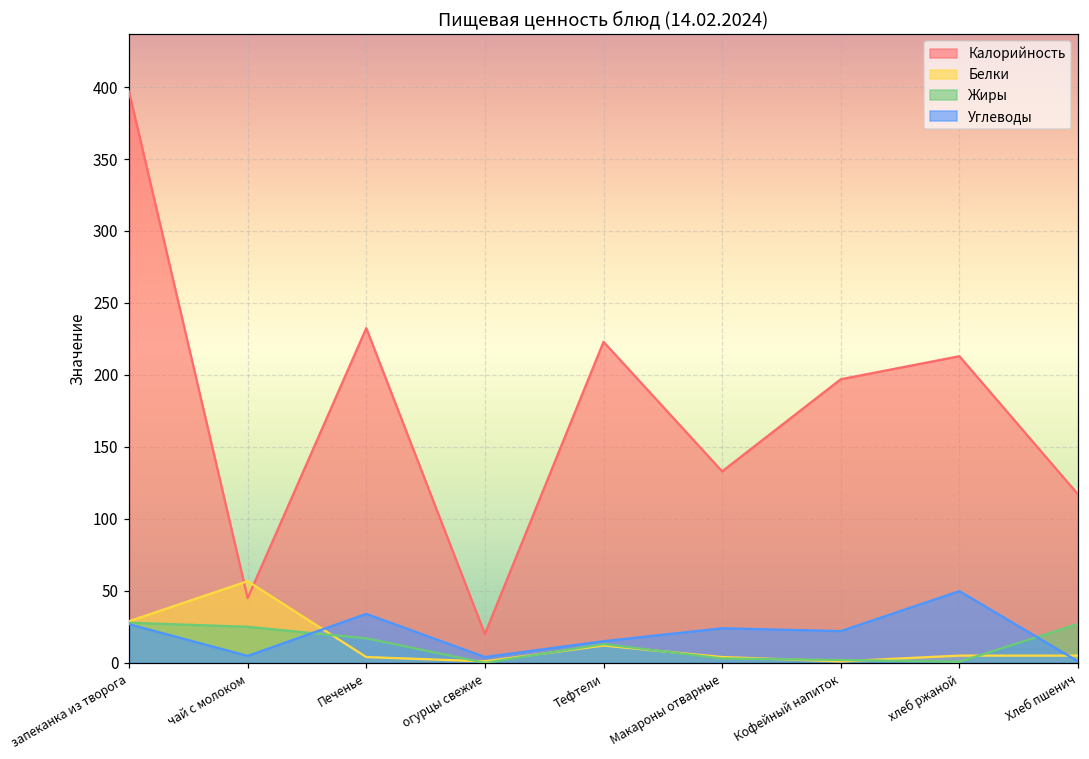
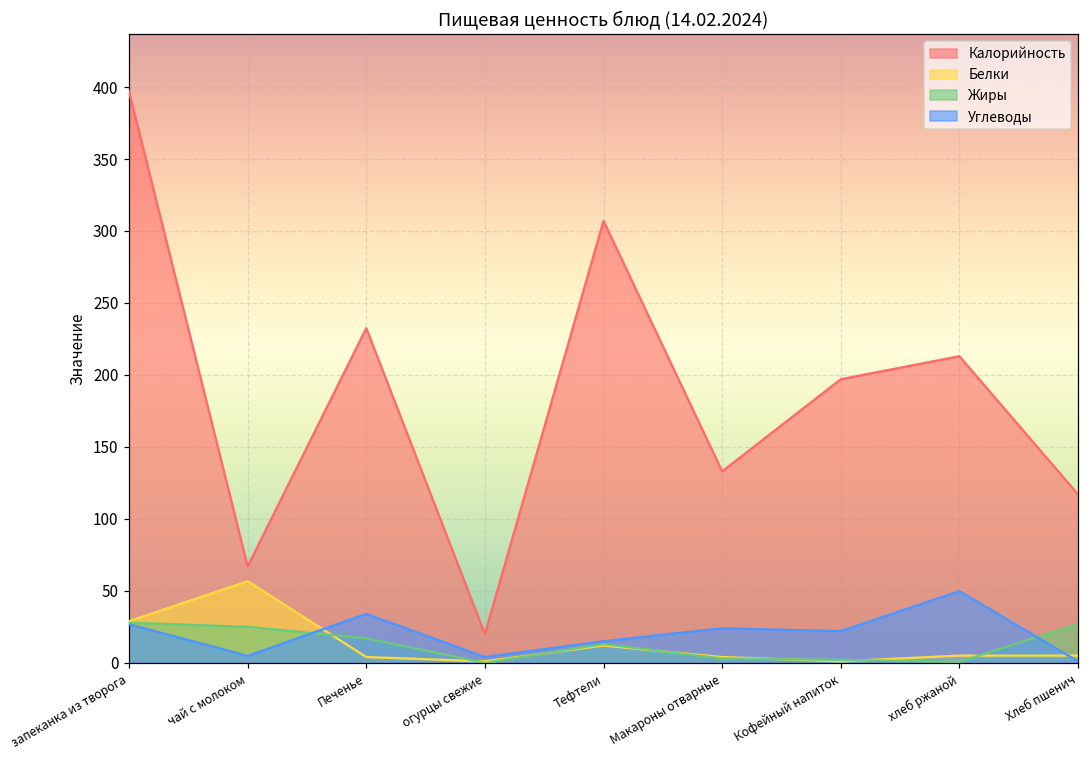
Калорийность, чай с молоком: 45 -> 67
Калорийность, Тефтели: 223 -> 307
